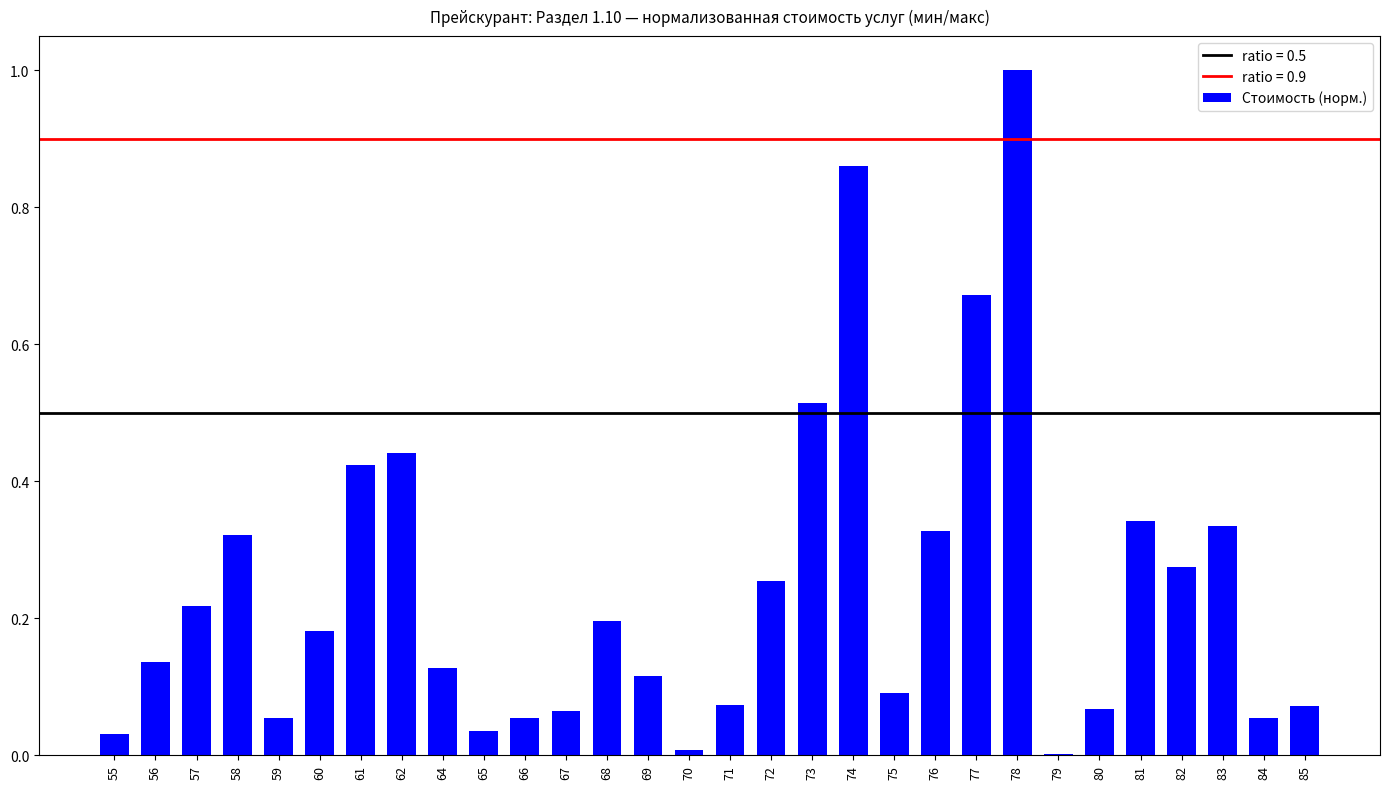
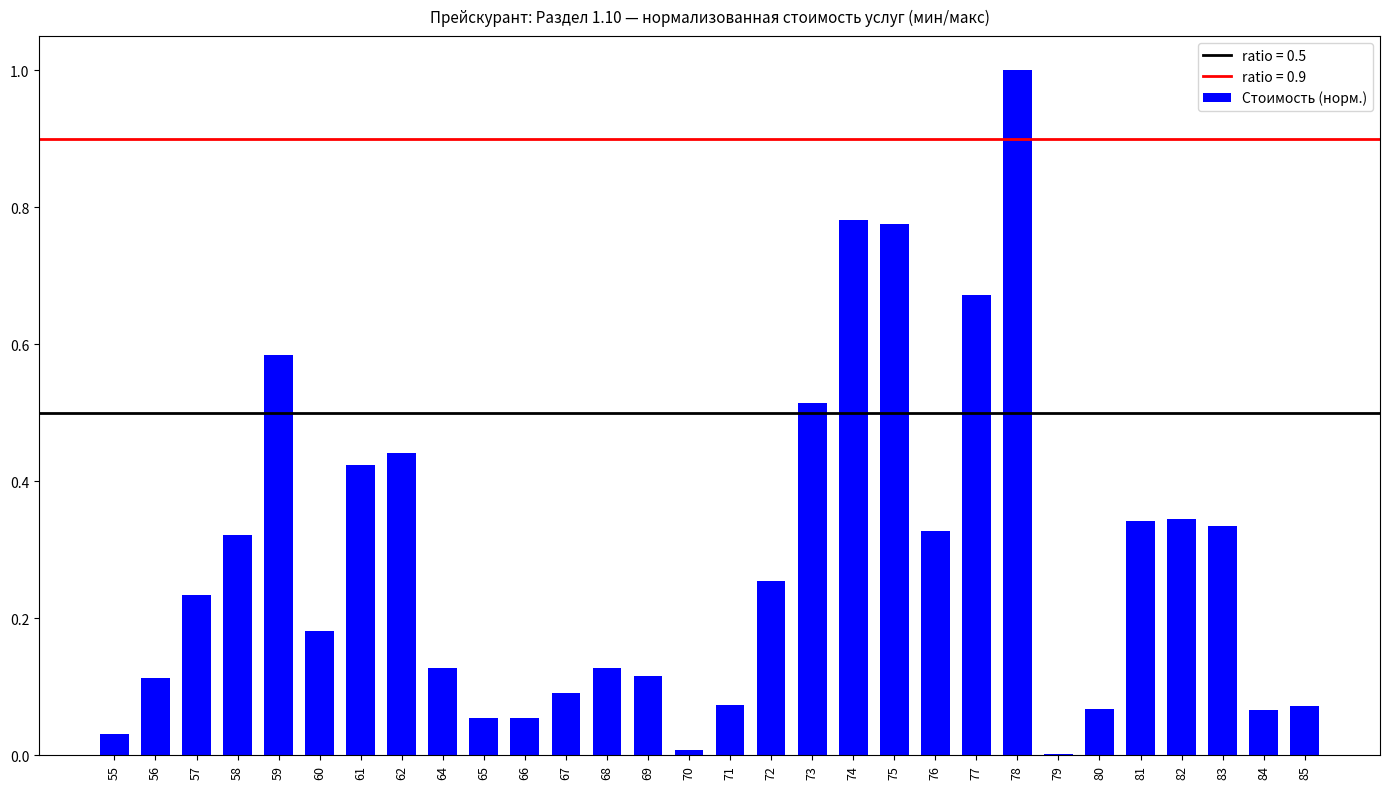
56: 0.14 -> 0.11
57: 0.22 -> 0.23
59: 0.05 -> 0.59
65: 0.04 -> 0.05
67: 0.06 -> 0.09
68: 0.20 -> 0.13
74: 0.86 -> 0.78
75: 0.09 -> 0.78
82: 0.28 -> 0.35
84: 0.05 -> 0.07
